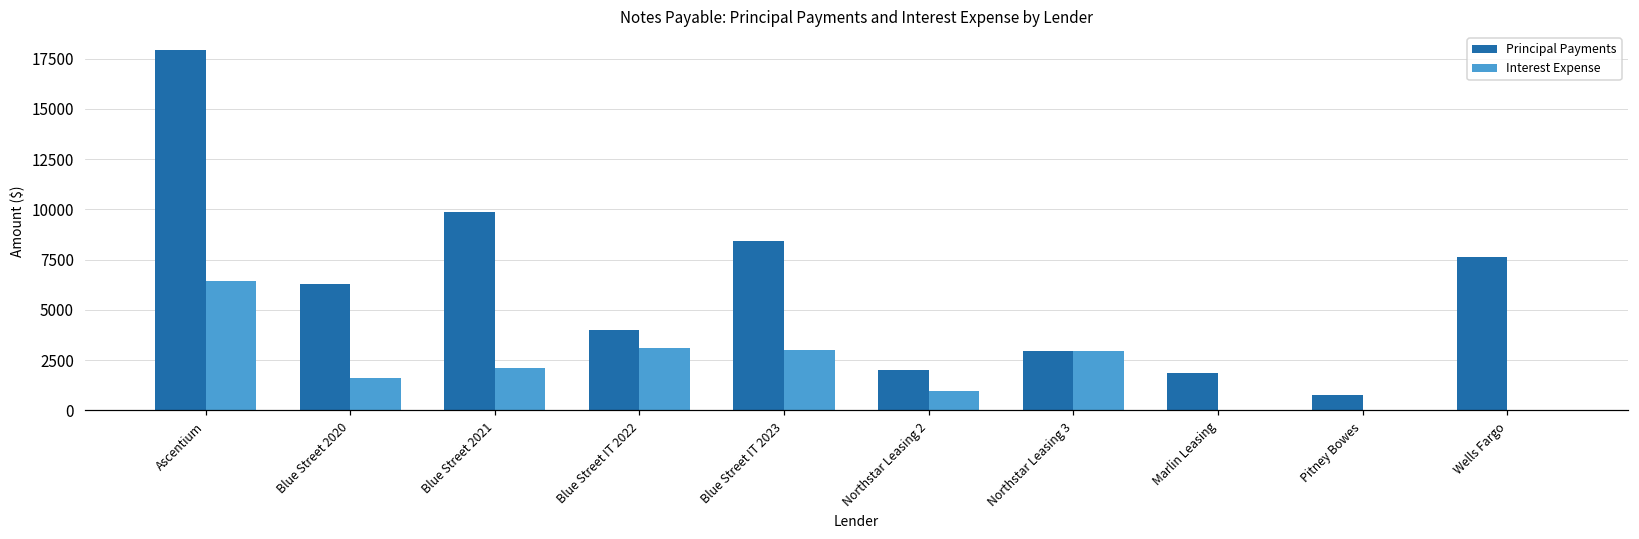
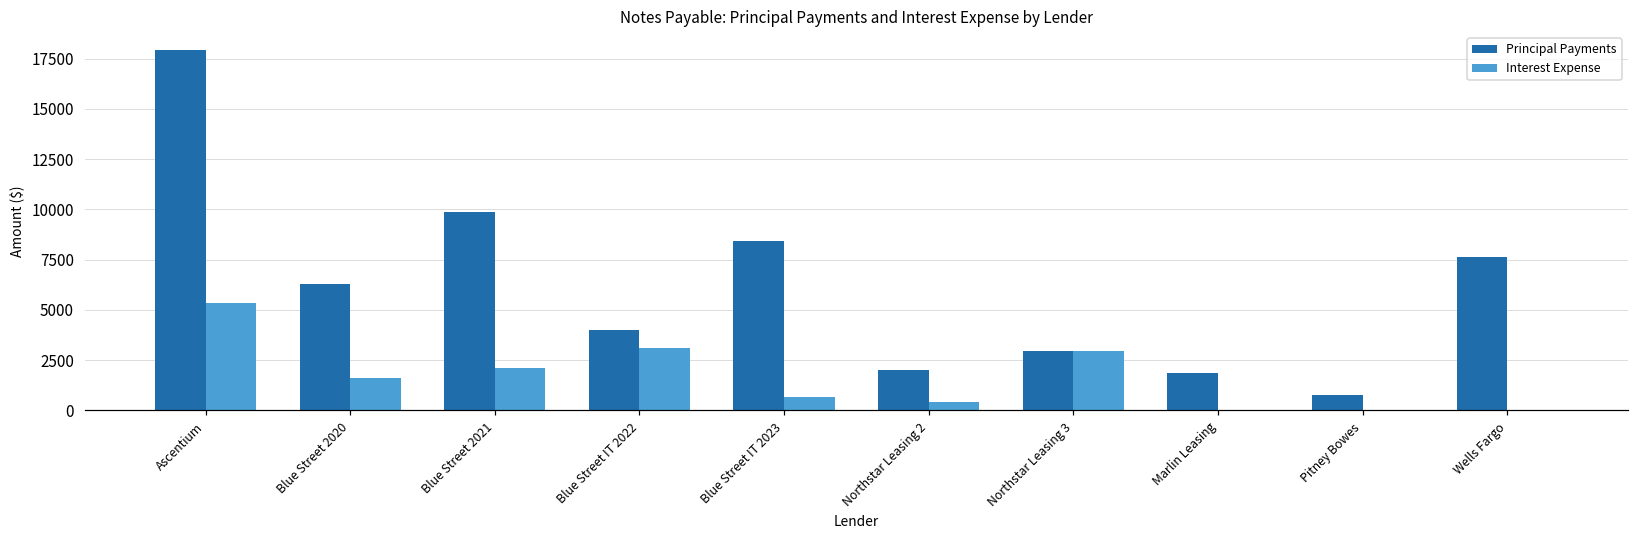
Interest Expense, Ascentium: 6500 -> 5400
Interest Expense, Blue Street IT 2023: 3000 -> 700
Interest Expense, Northstar Leasing 2: 1000 -> 400
